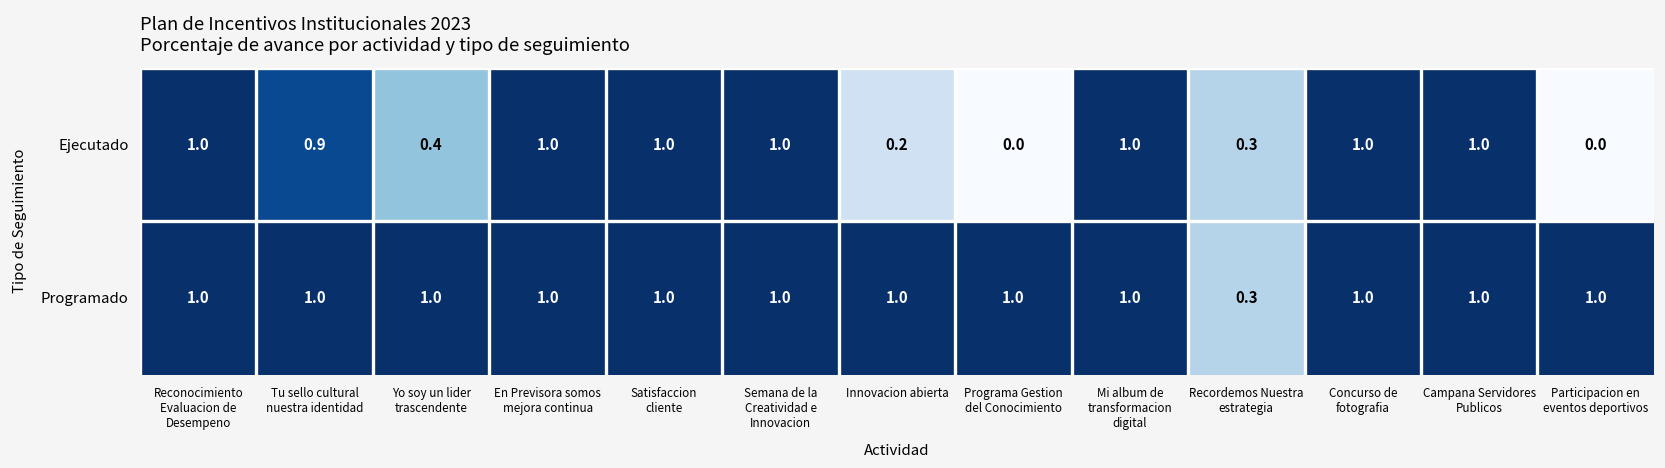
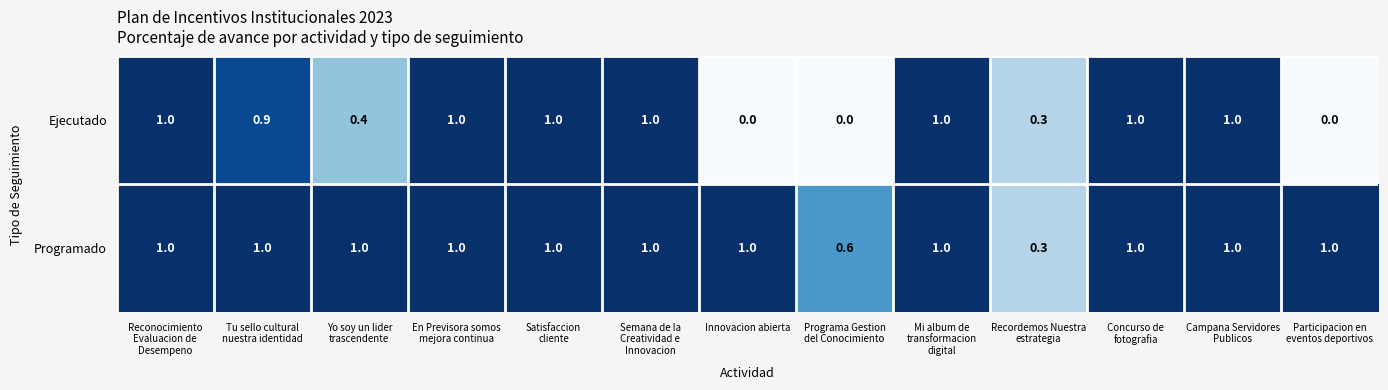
Ejecutado, Innovacion abierta: 0.2 -> 0.0
Programado, Programa Gestion del Conocimiento: 1.0 -> 0.6
